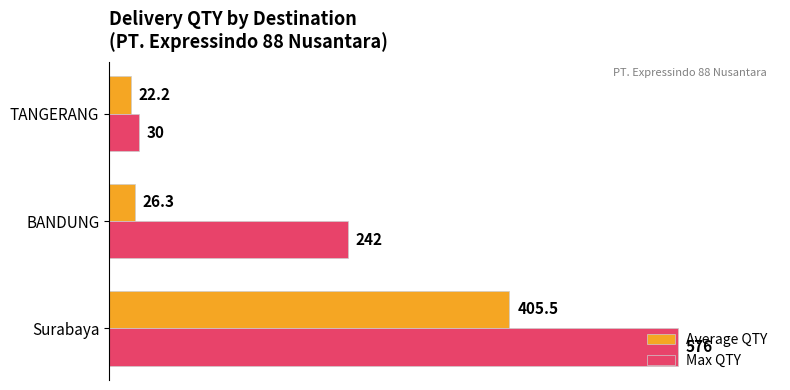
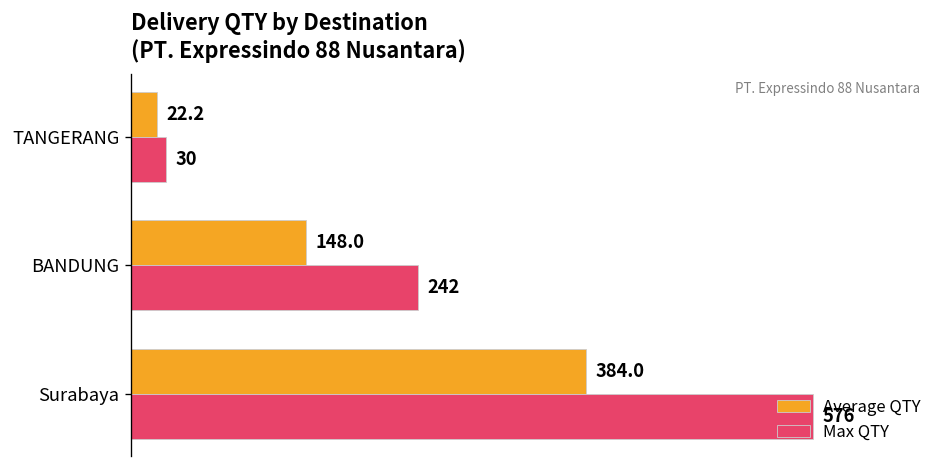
Average QTY, BANDUNG: 26.3 -> 148.0
Average QTY, Surabaya: 405.5 -> 384.0
